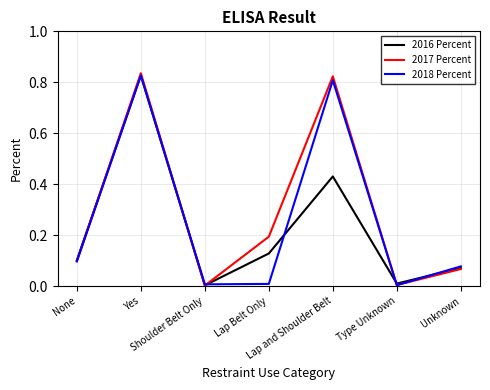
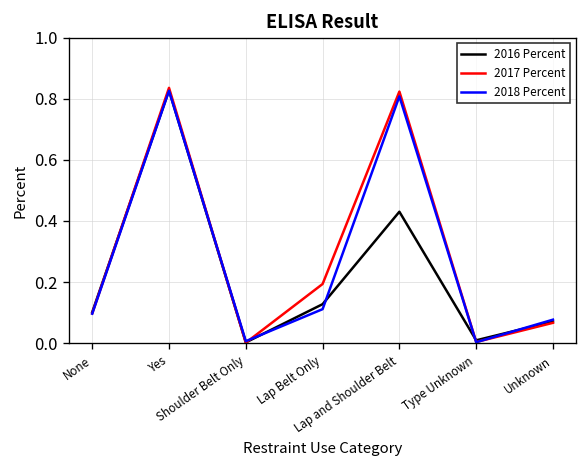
2018 Percent, Lap Belt Only: 0.01 -> 0.11
